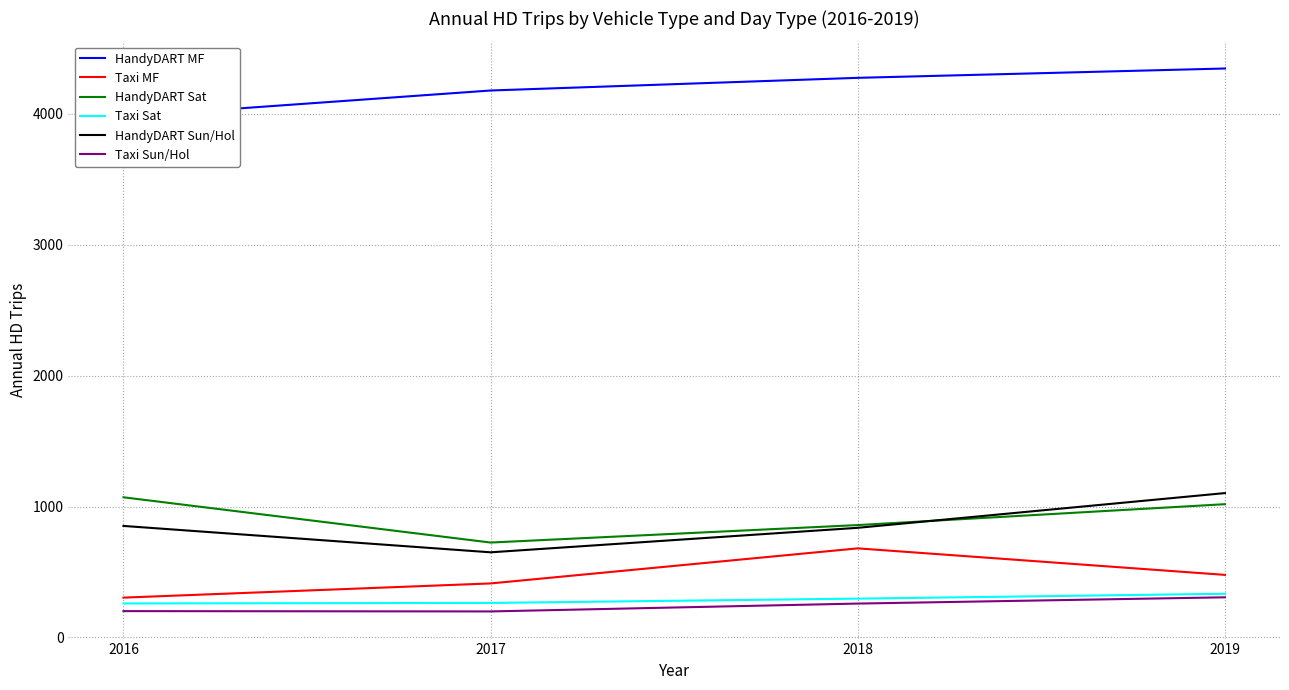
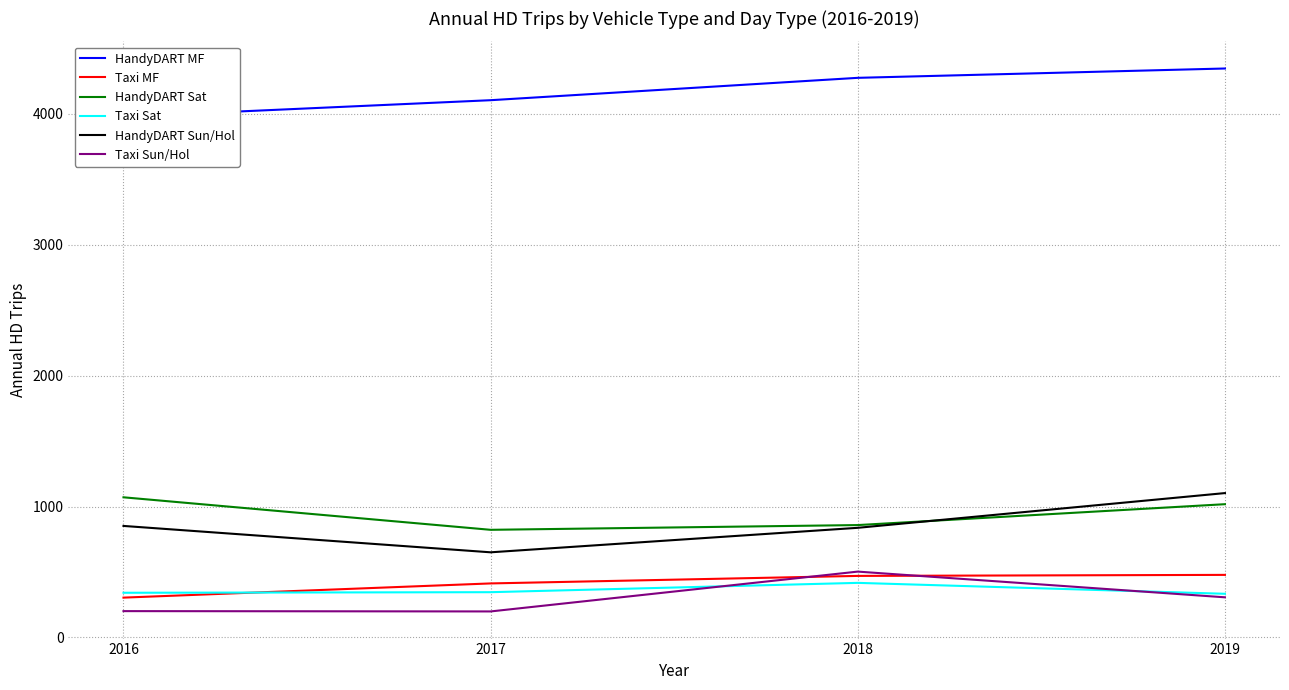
Taxi Sat, 2016: 260 -> 340
HandyDART MF, 2017: 4180 -> 4100
HandyDART Sat, 2017: 730 -> 820
Taxi Sat, 2017: 260 -> 350
Taxi MF, 2018: 680 -> 470
Taxi Sat, 2018: 300 -> 420
Taxi Sun/Hol, 2018: 260 -> 500
